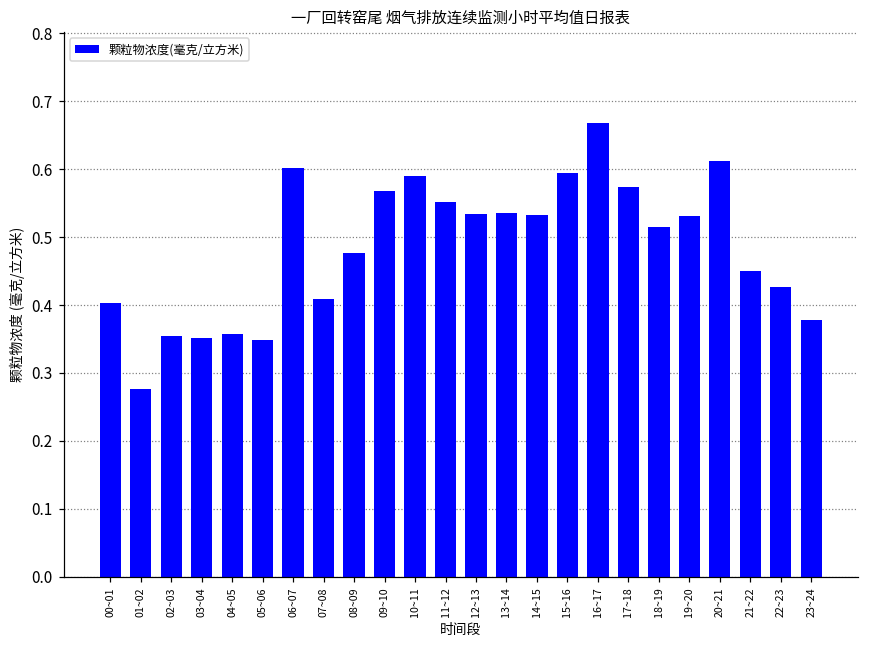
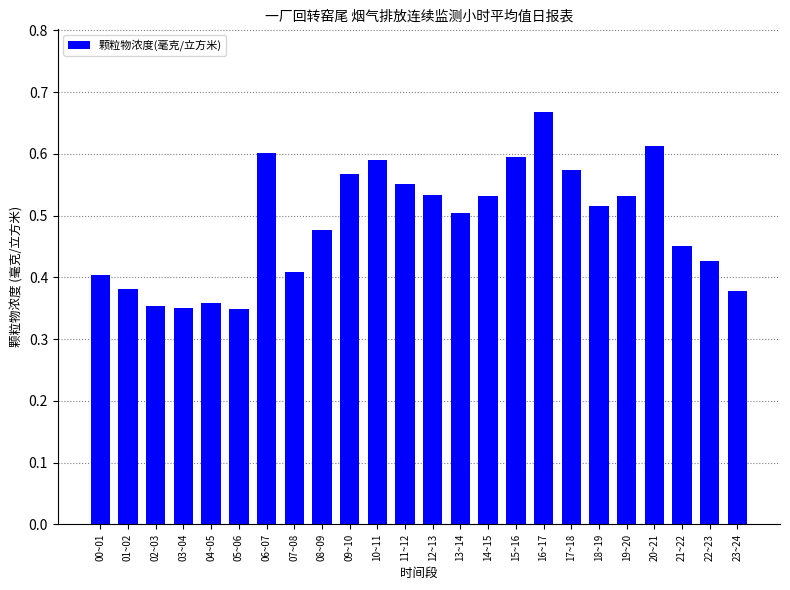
01~02: 0.28 -> 0.38
13~14: 0.54 -> 0.50
